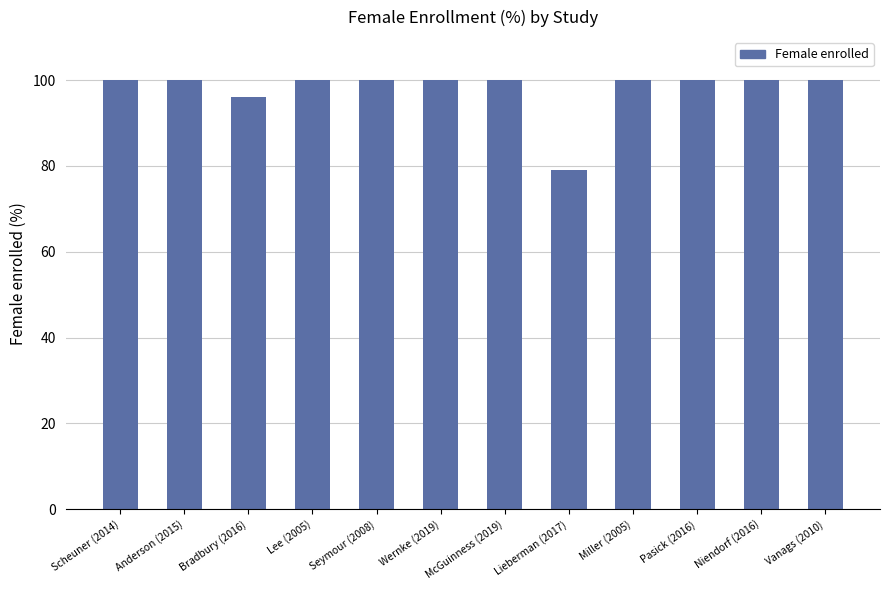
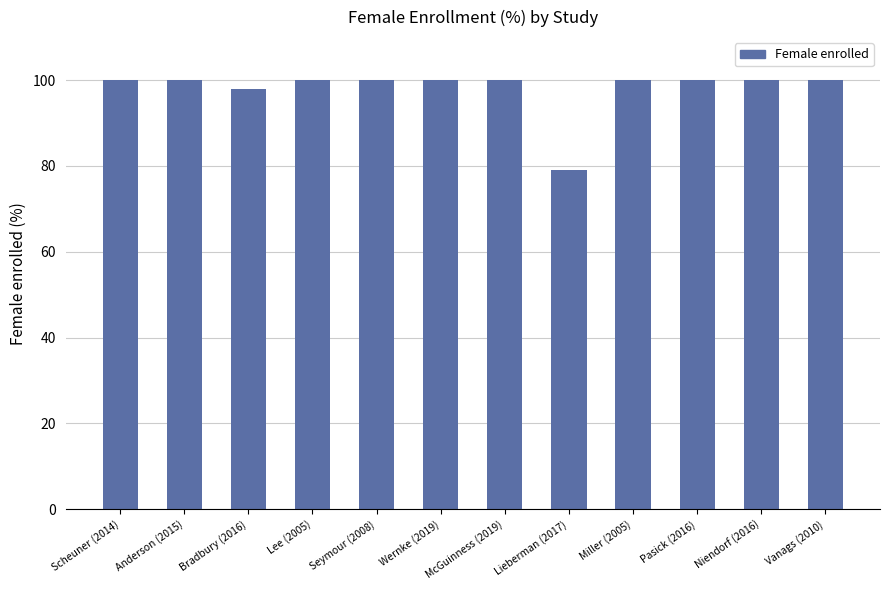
Bradbury (2016): 96 -> 98
